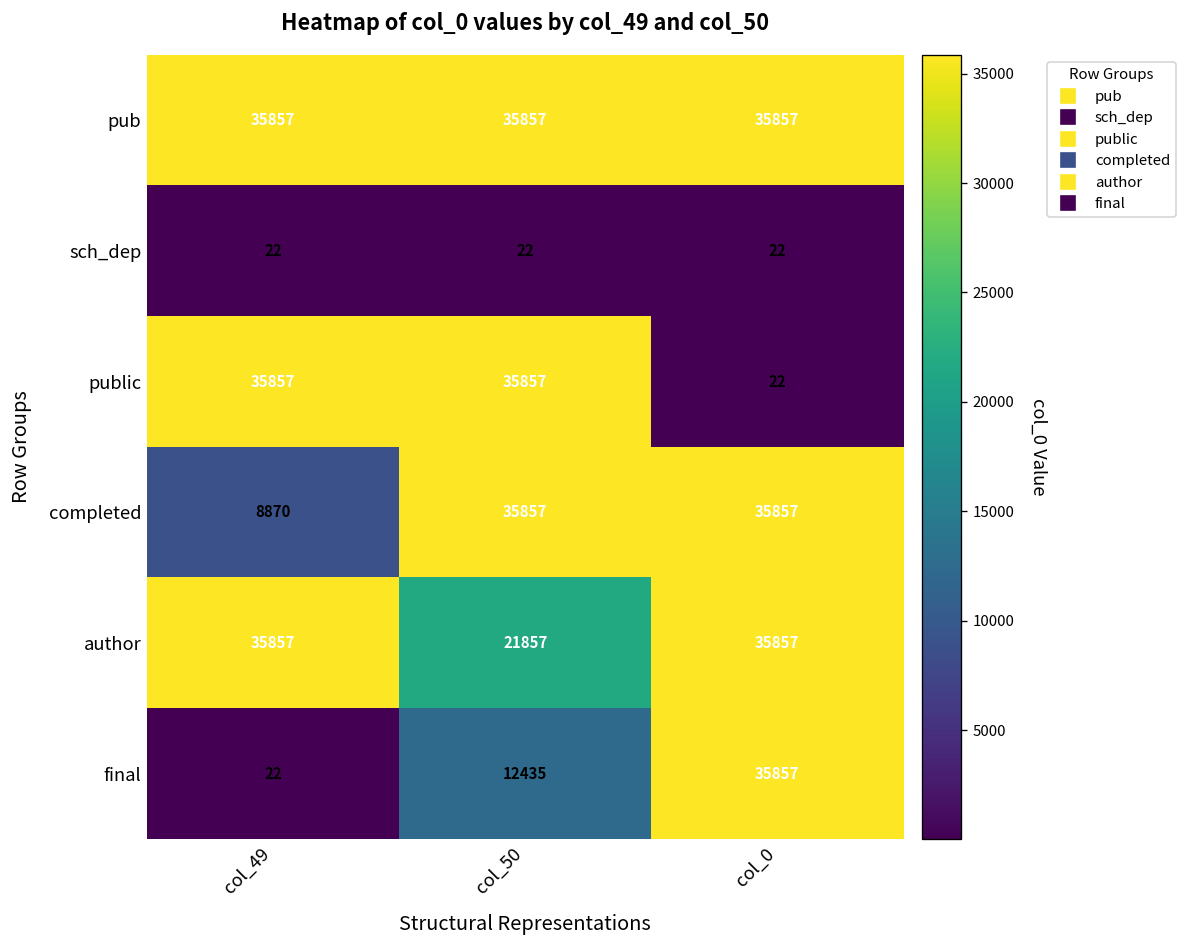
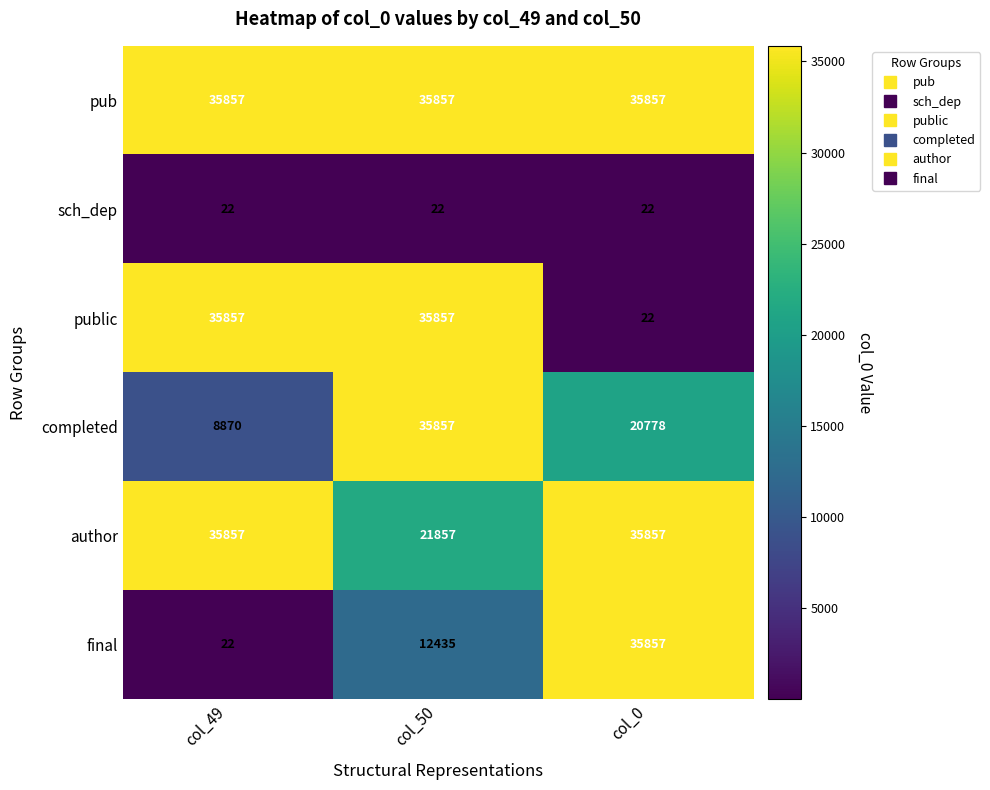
completed, col_0: 35857 -> 20778
